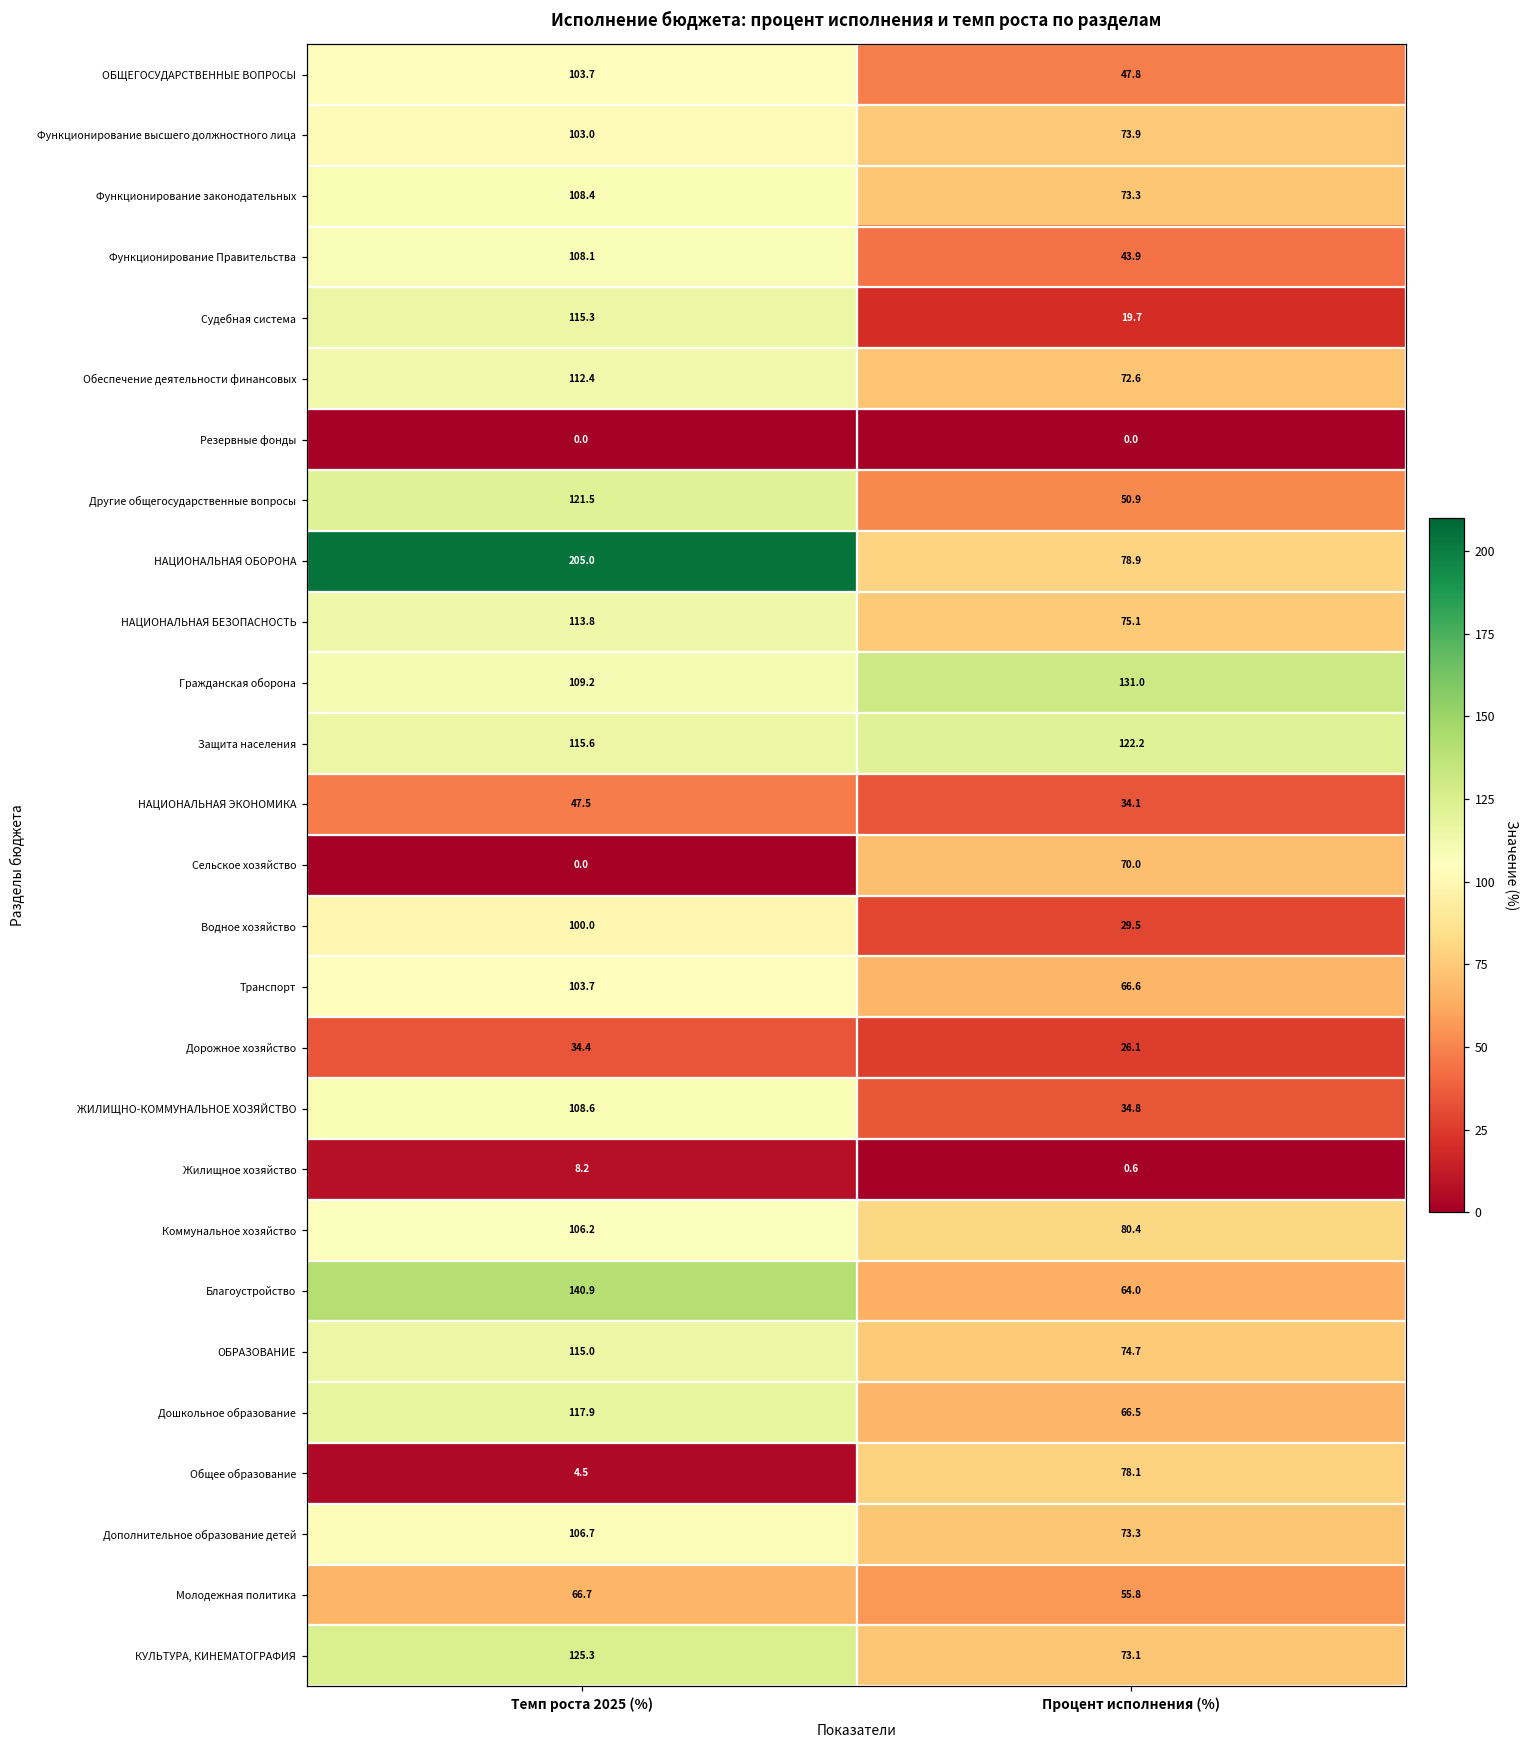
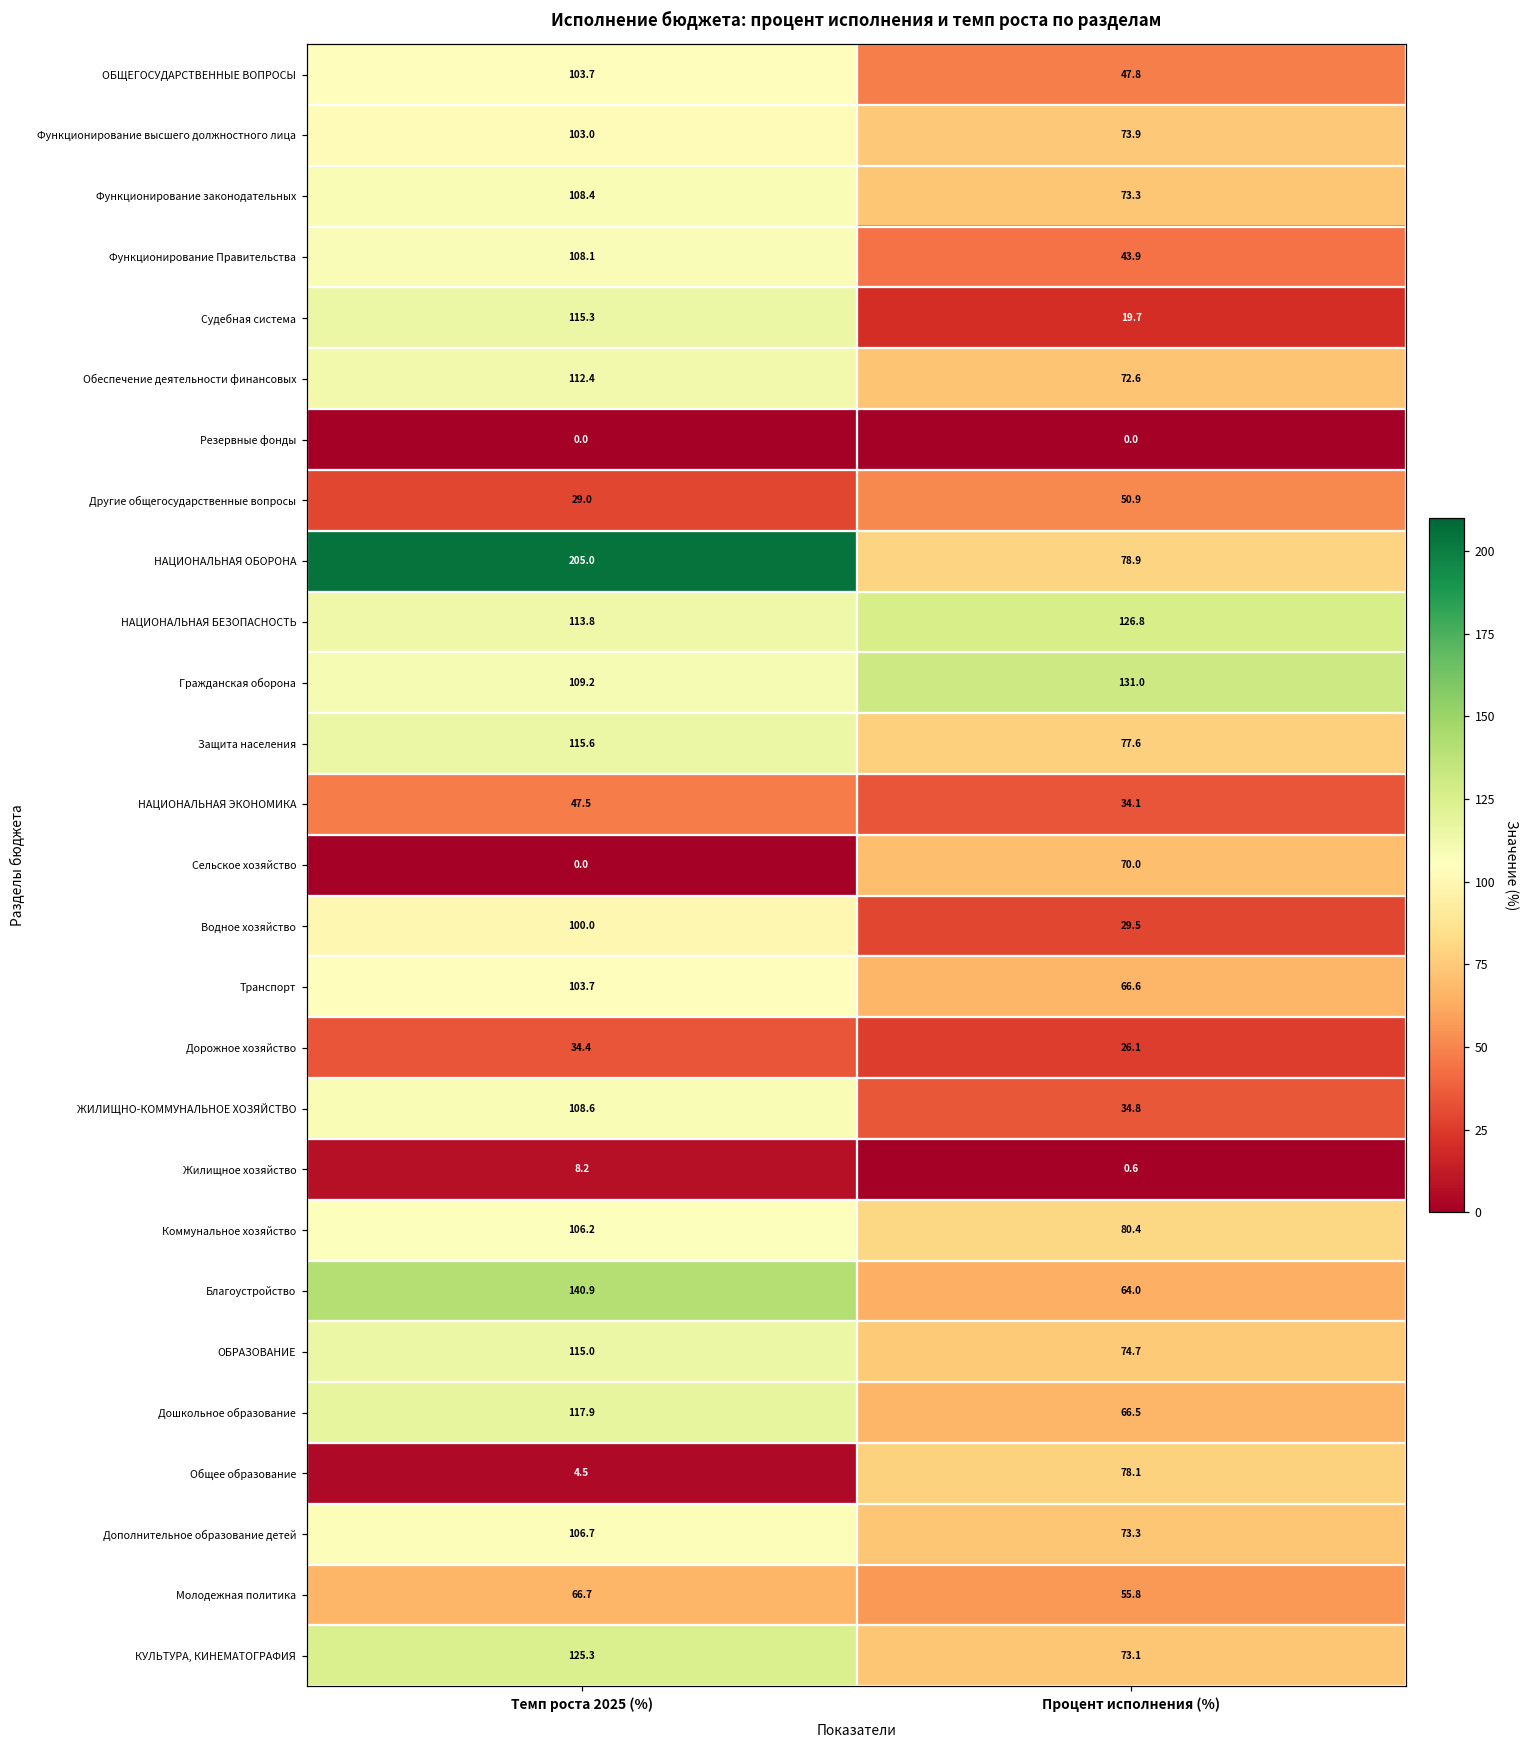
Другие общегосударственные вопросы, Темп роста 2025 (%): 121.5 -> 29.0
НАЦИОНАЛЬНАЯ БЕЗОПАСНОСТЬ, Процент исполнения (%): 75.1 -> 126.8
Защита населения, Процент исполнения (%): 122.2 -> 77.6
